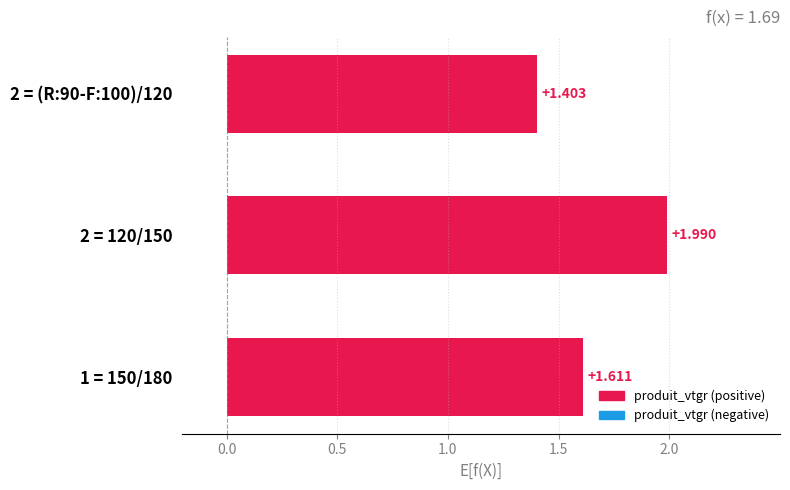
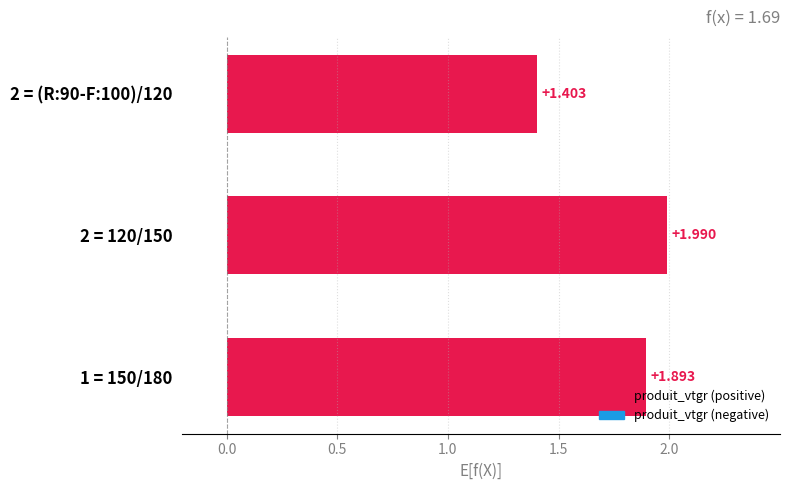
1 = 150/180: +1.611 -> +1.893
